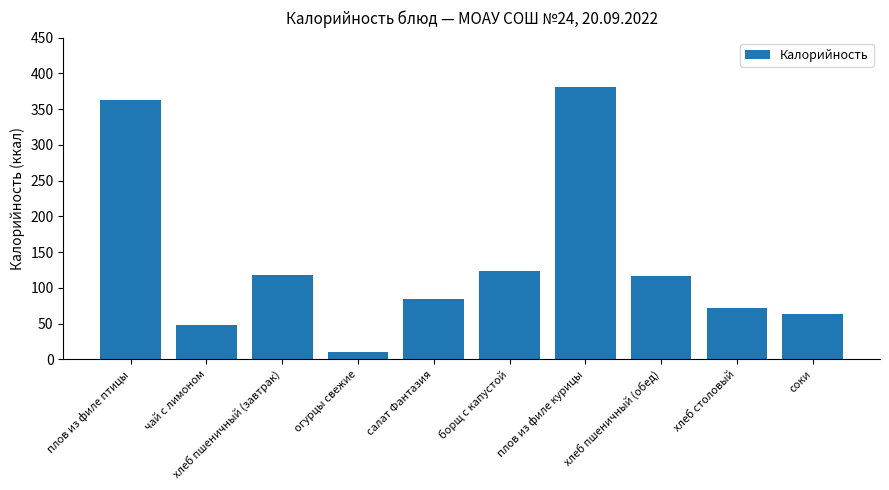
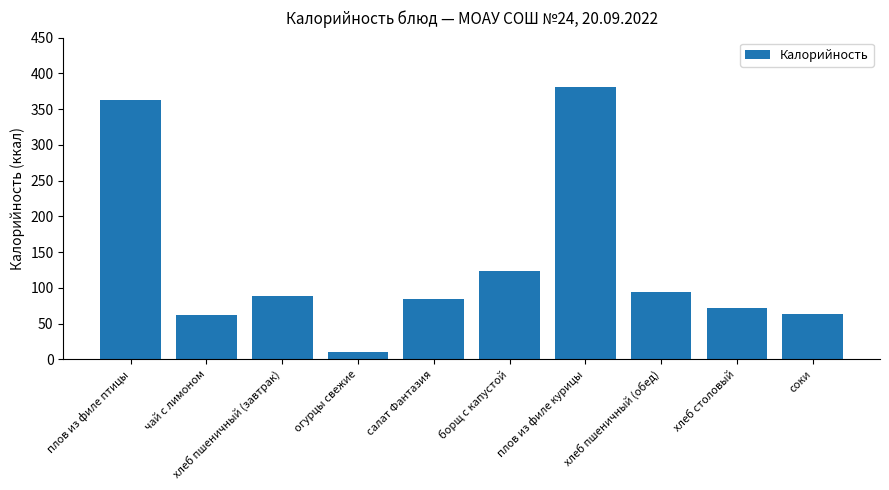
чай с лимоном: 50 -> 60
хлеб пшеничный (завтрак): 120 -> 90
хлеб пшеничный (обед): 120 -> 90
